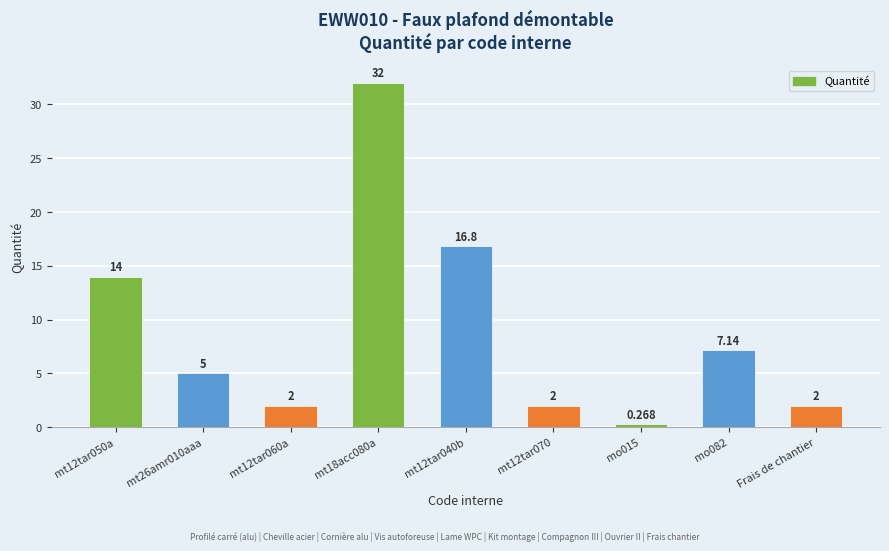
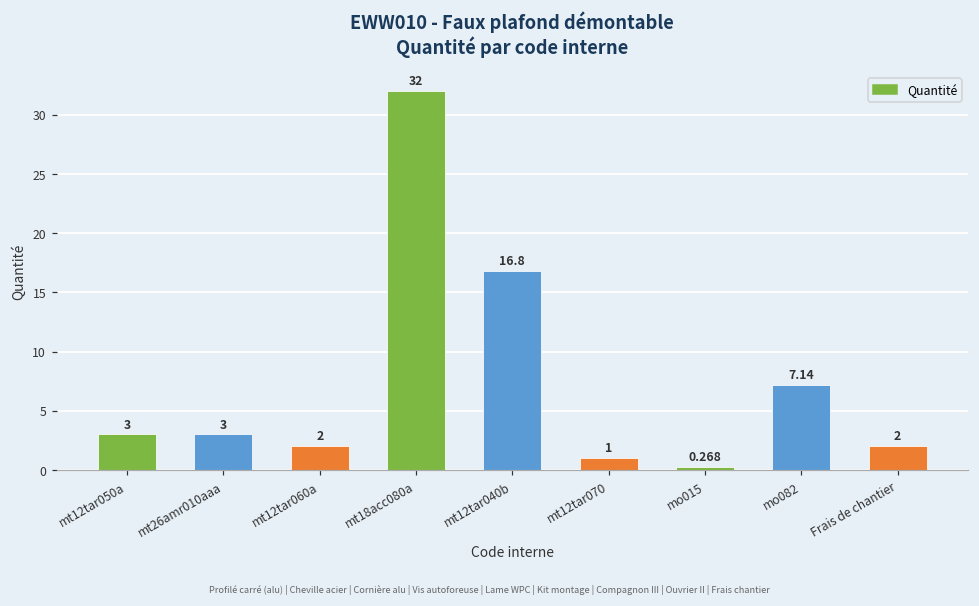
mt12tar050a: 14 -> 3
mt26amr010aaa: 5 -> 3
mt12tar070: 2 -> 1
